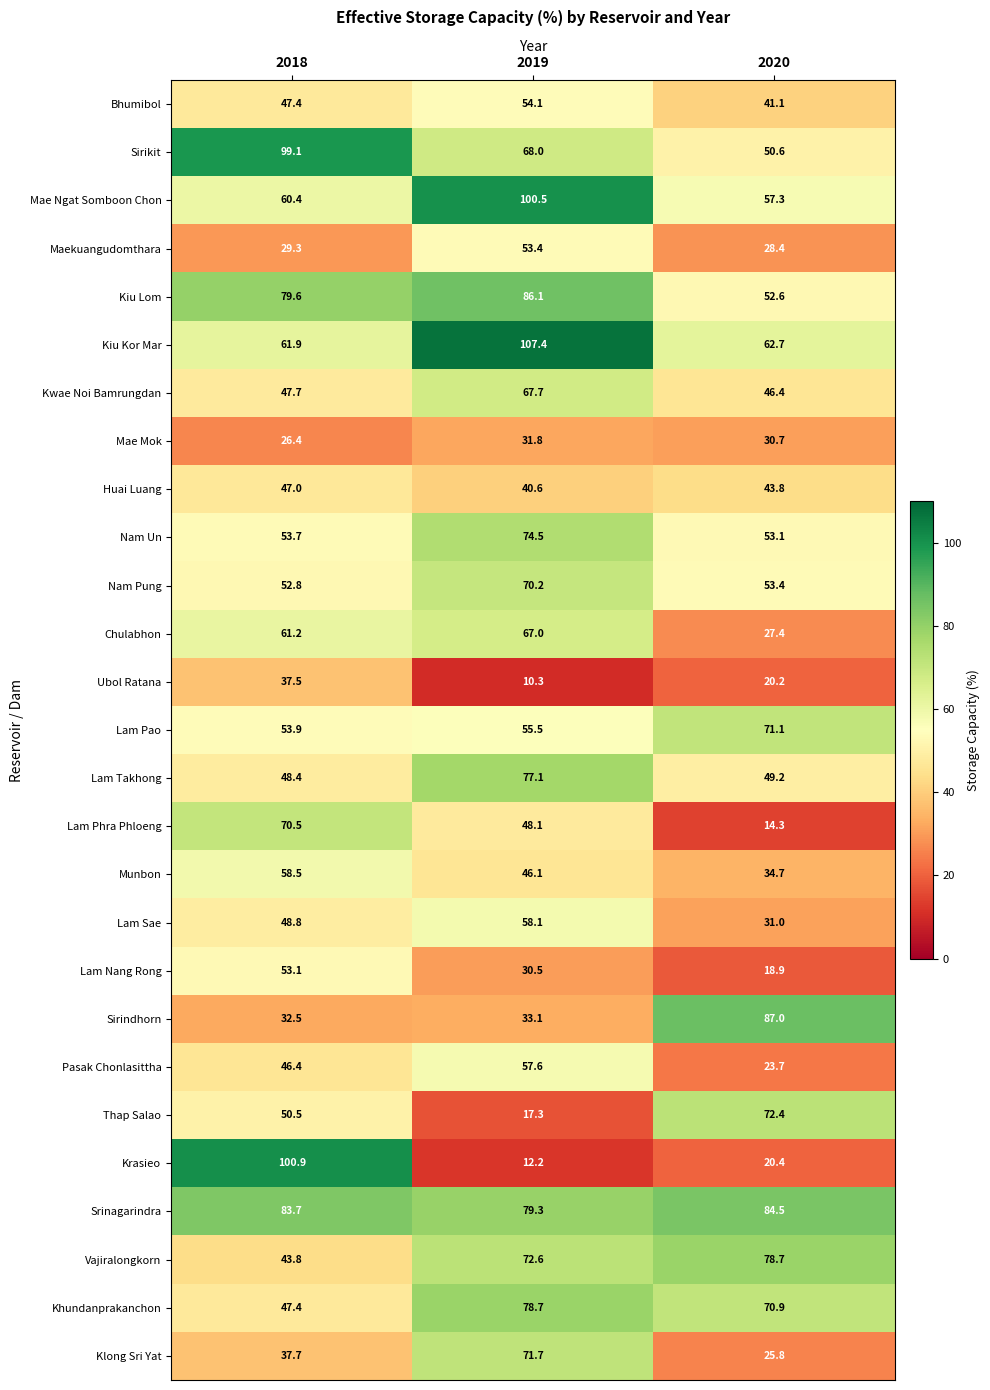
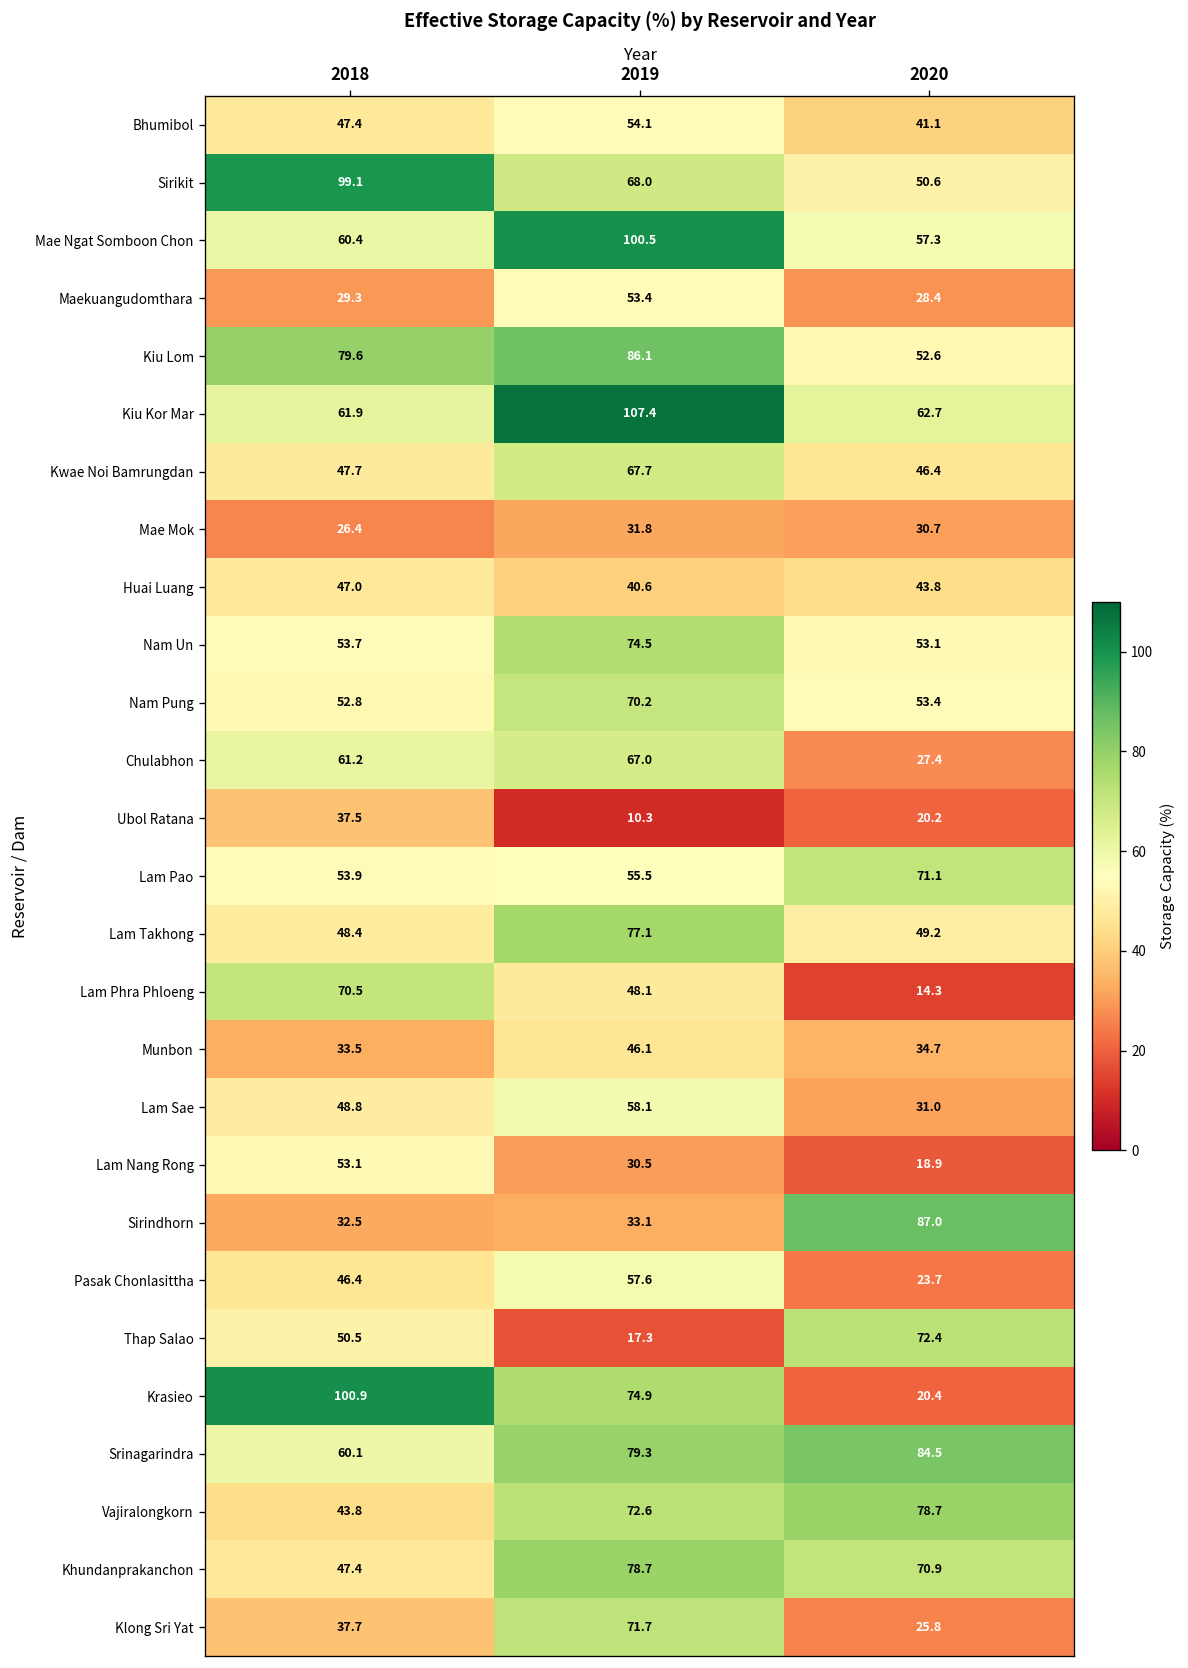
Munbon, 2018: 58.5 -> 33.5
Krasieo, 2019: 12.2 -> 74.9
Srinagarindra, 2018: 83.7 -> 60.1
